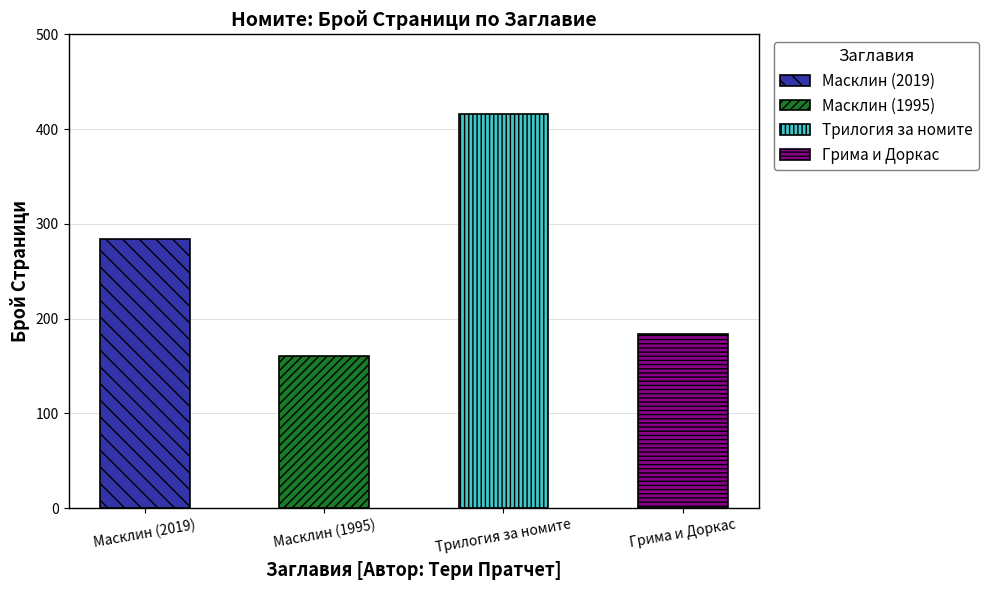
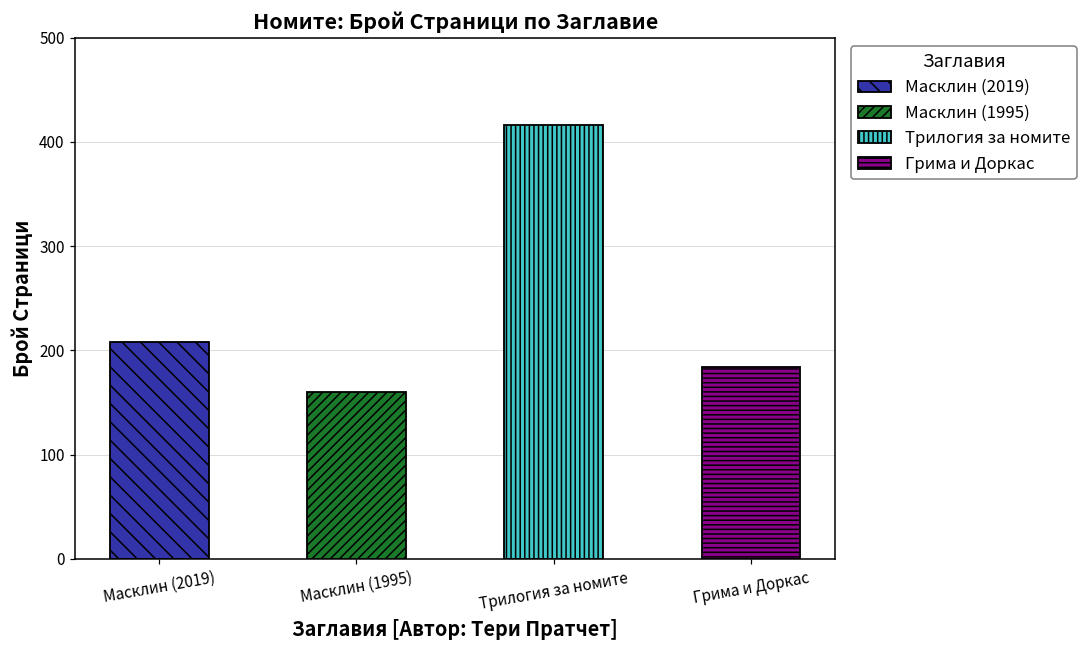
Масклин (2019): 280 -> 210
